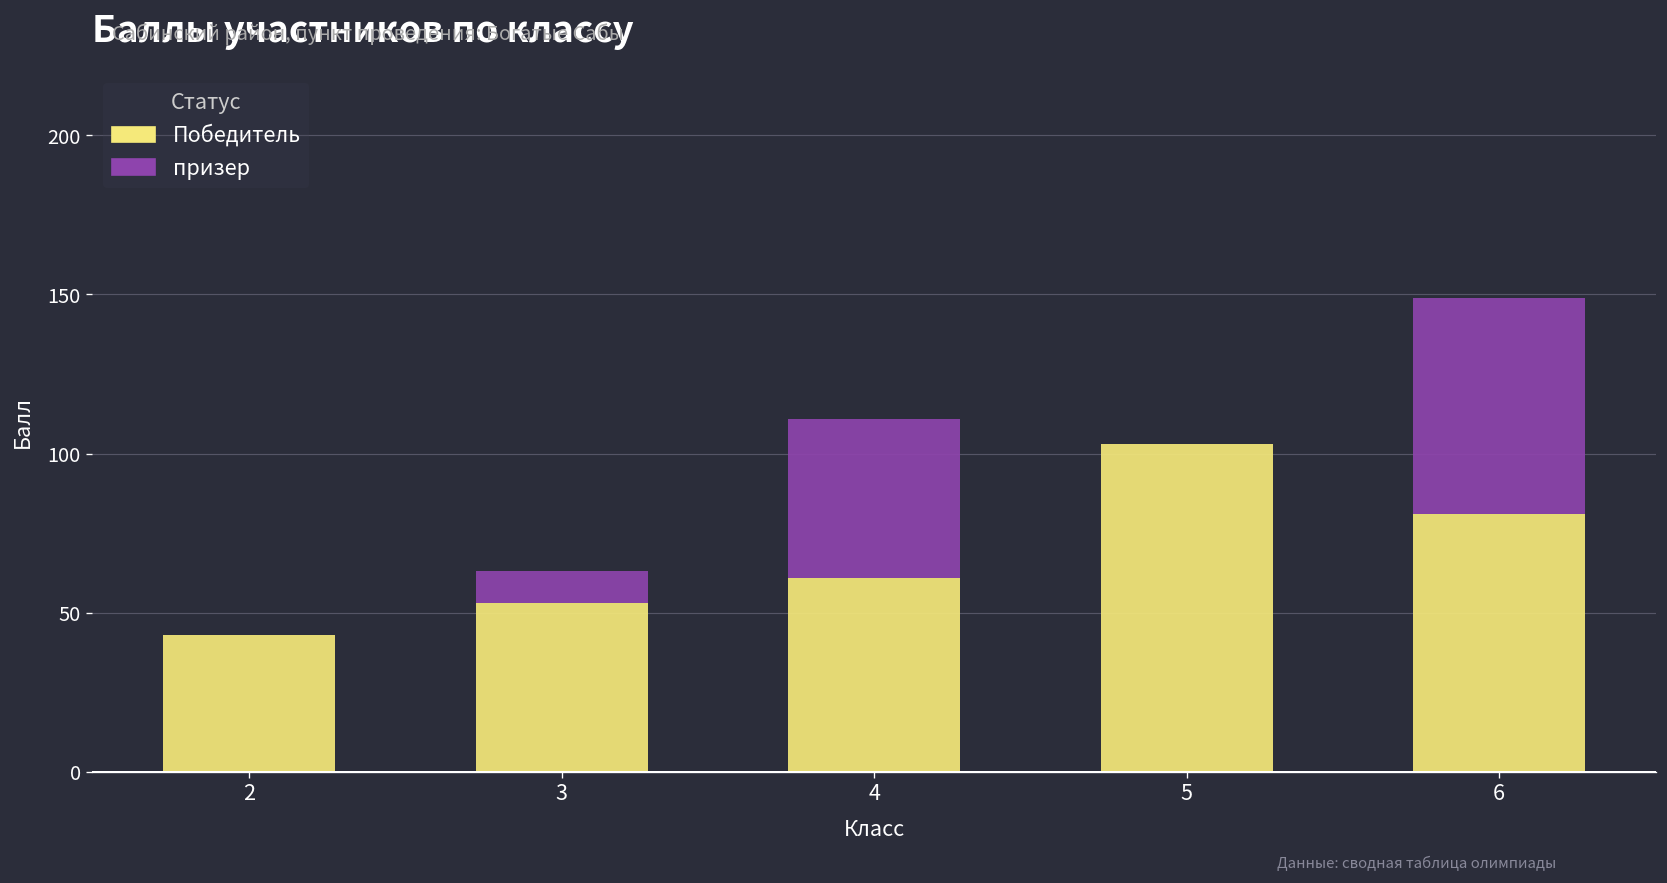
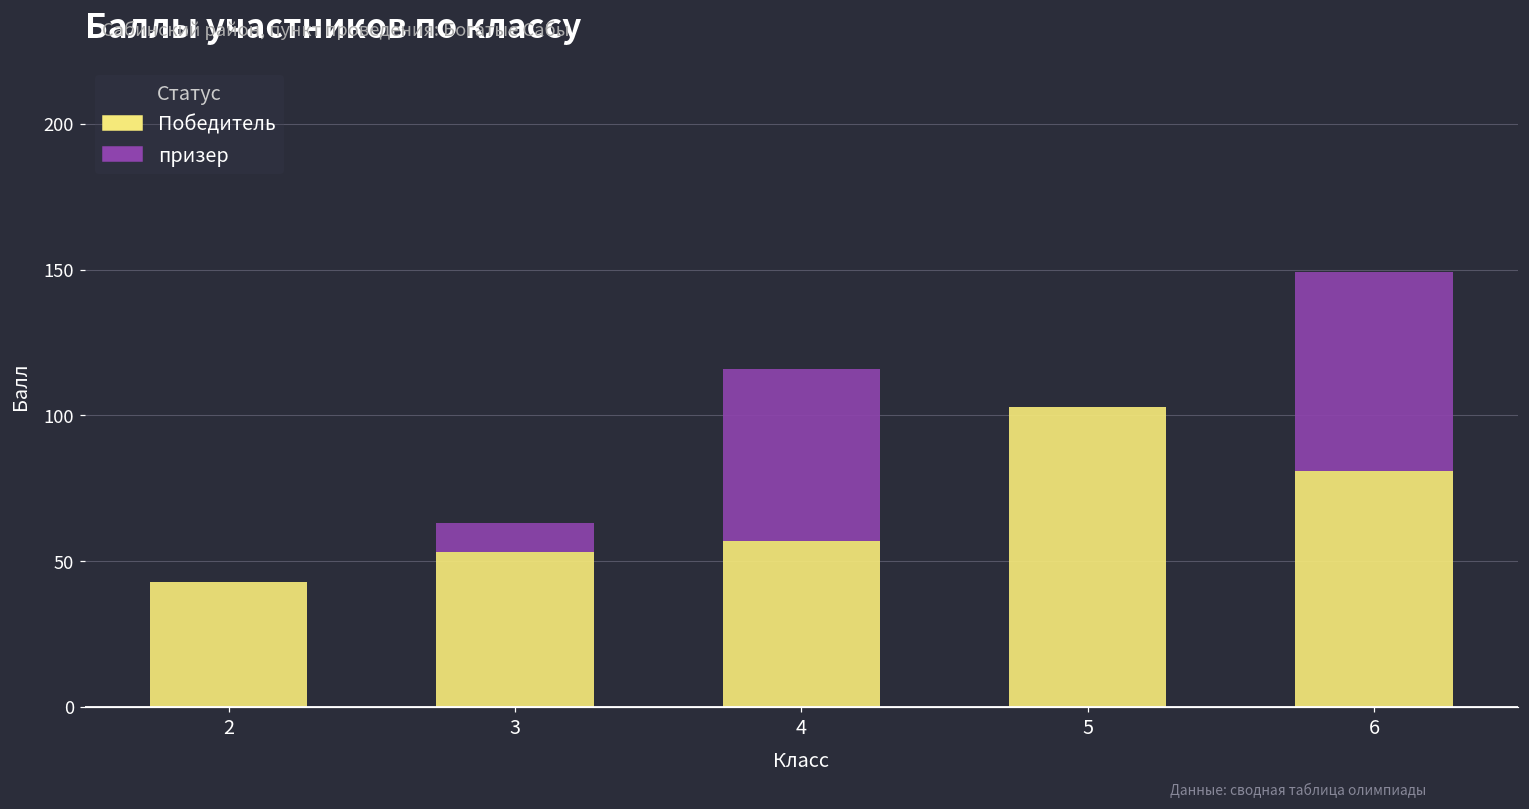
Победитель, 4: 61 -> 57
призер, 4: 50 -> 59
